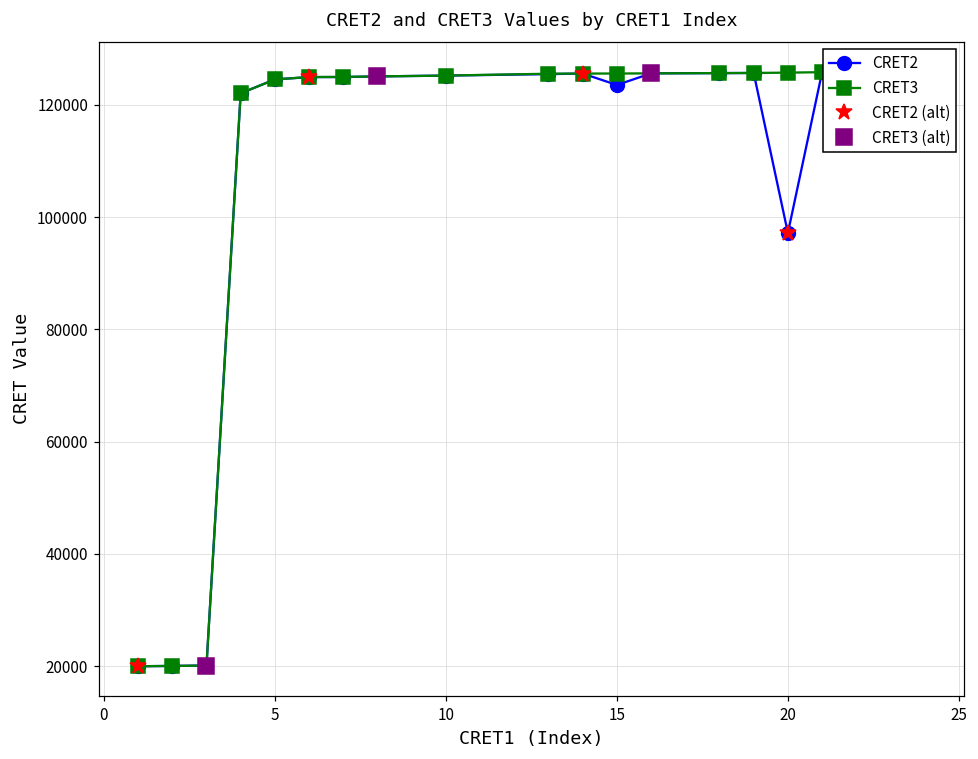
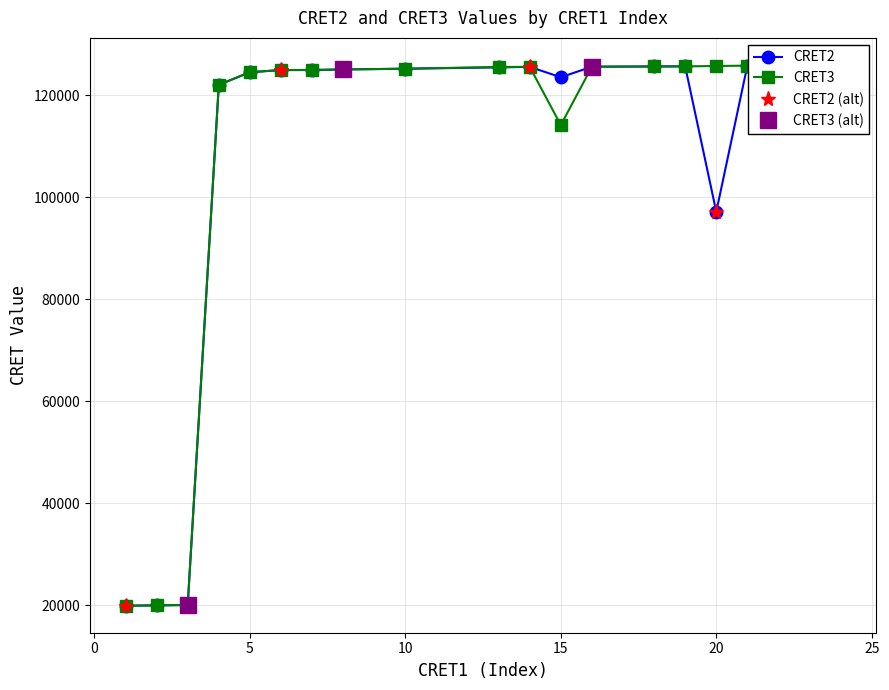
CRET3, 15: 126000 -> 114000
